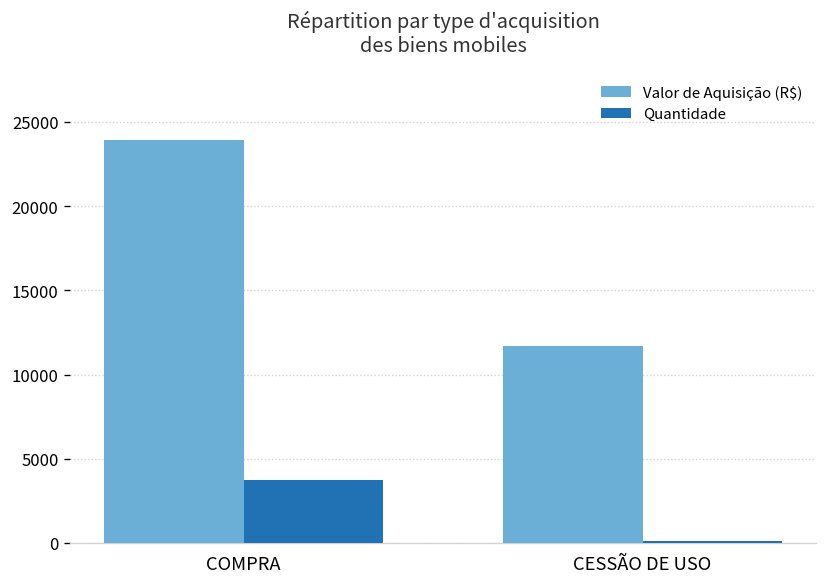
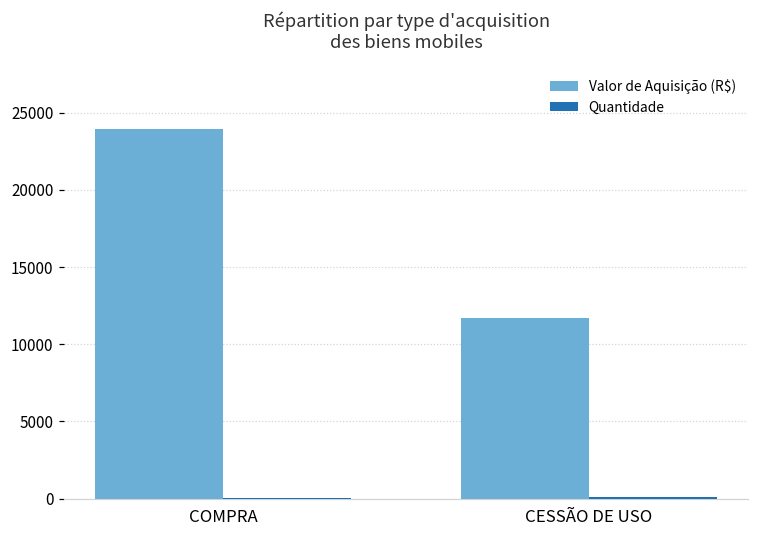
Quantidade, COMPRA: 3700 -> 0
